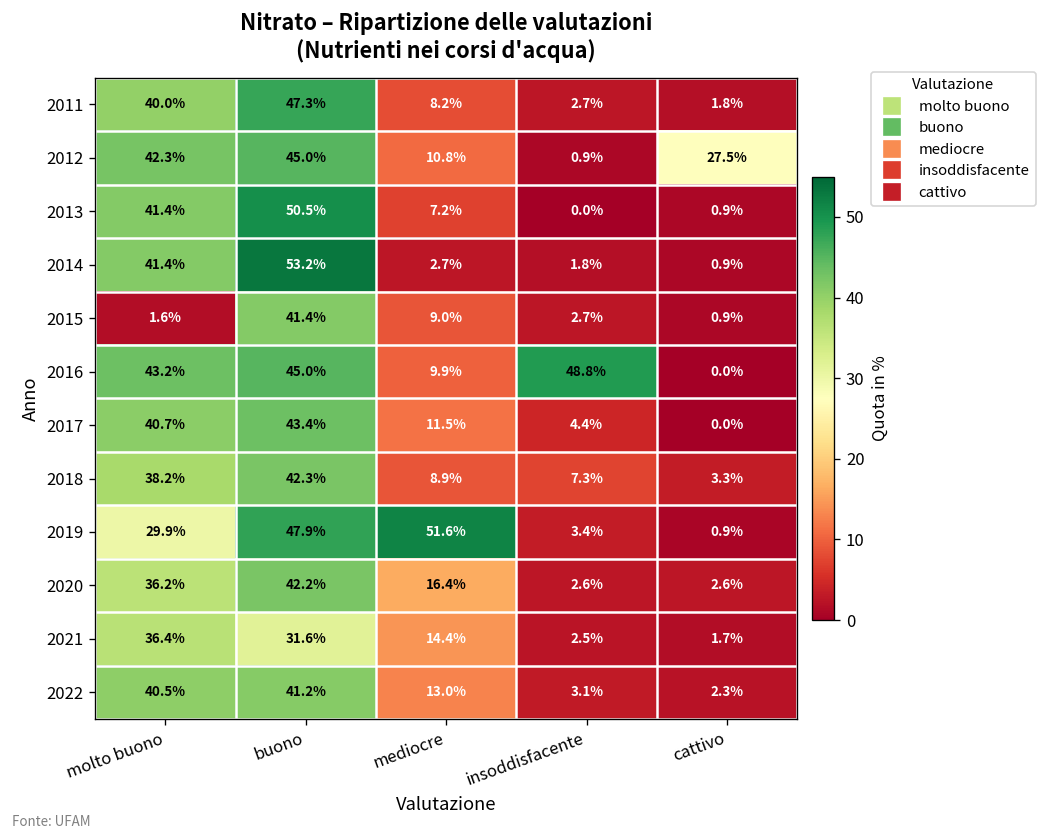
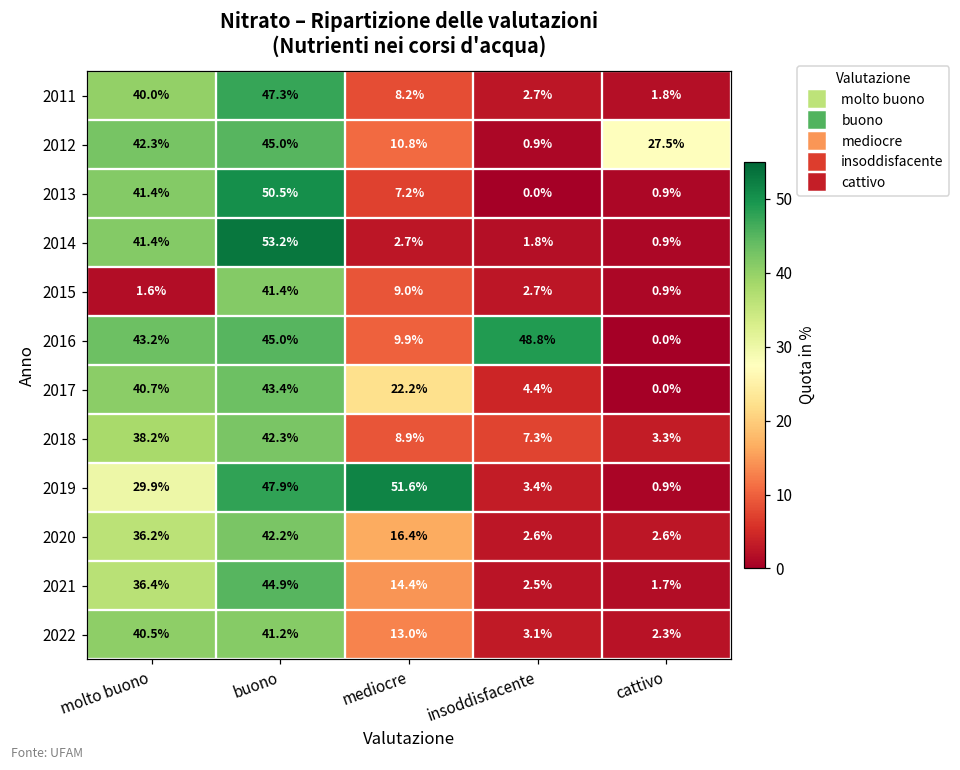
2017, mediocre: 11.5% -> 22.2%
2021, buono: 31.6% -> 44.9%
